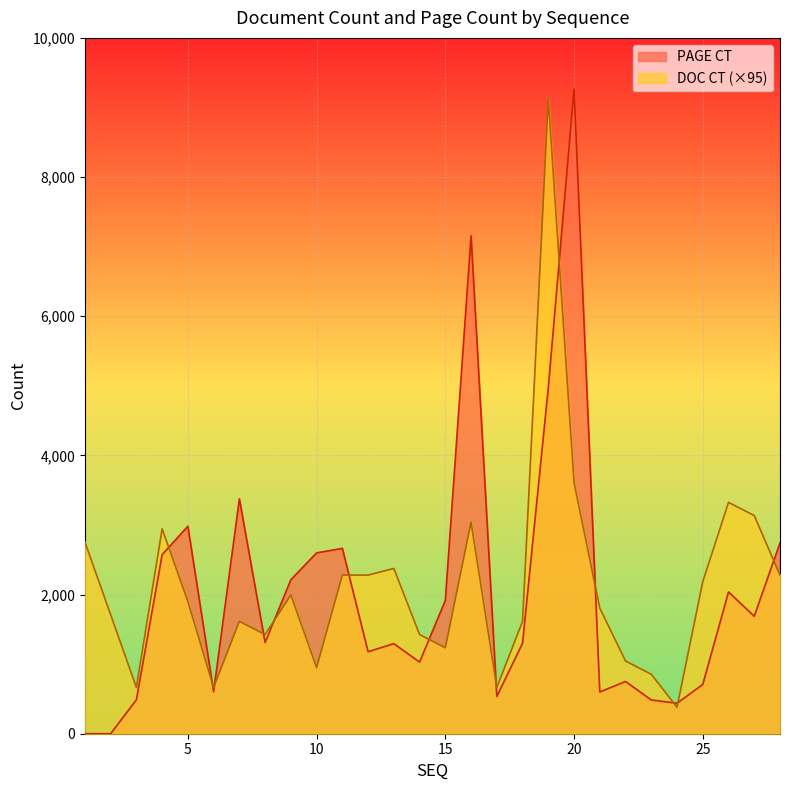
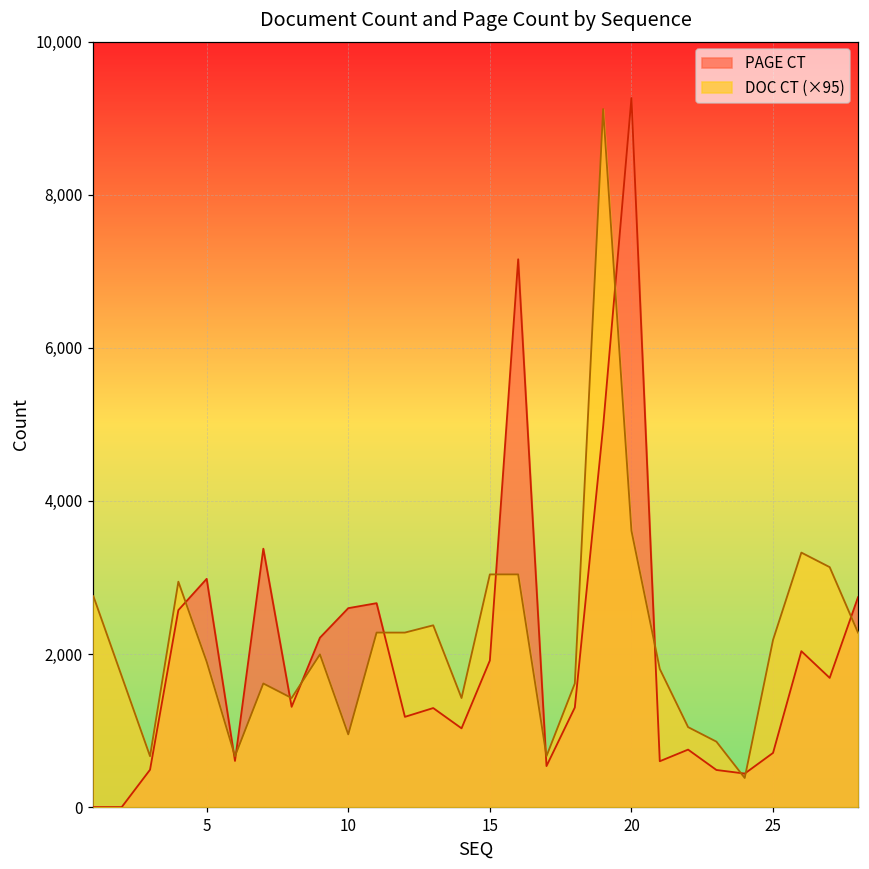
DOC CT (×95), 15: 1,200 -> 3,000
